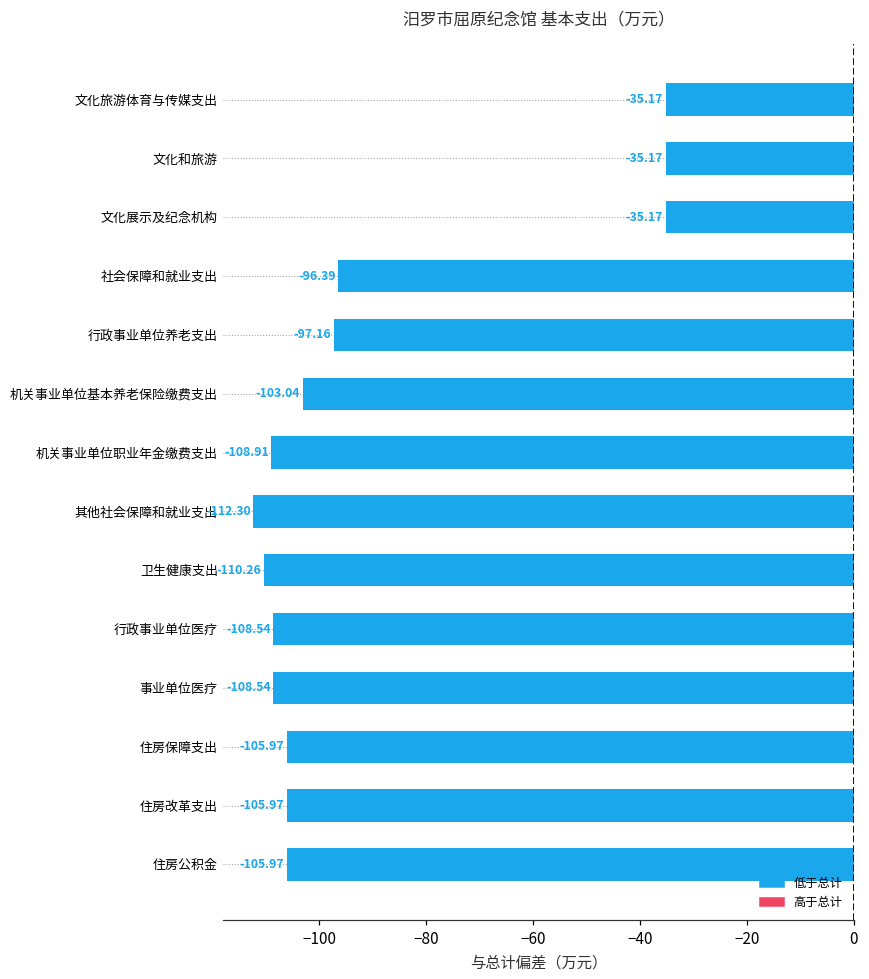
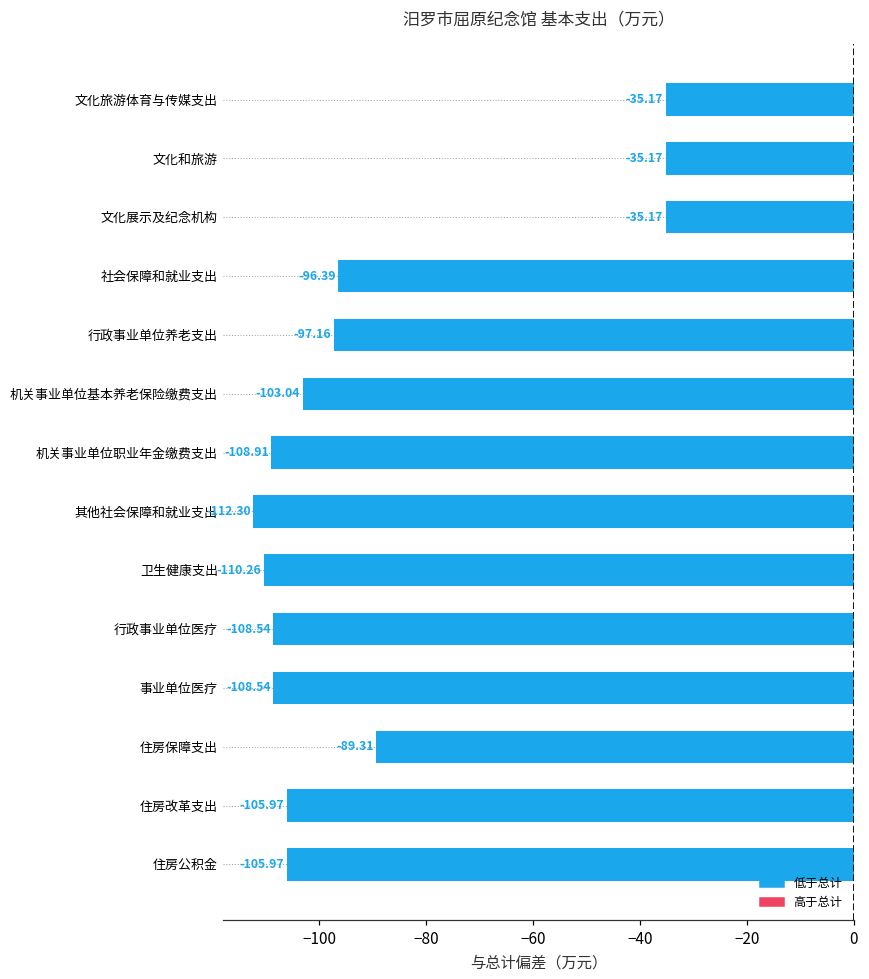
住房保障支出: -105.97 -> -89.31
